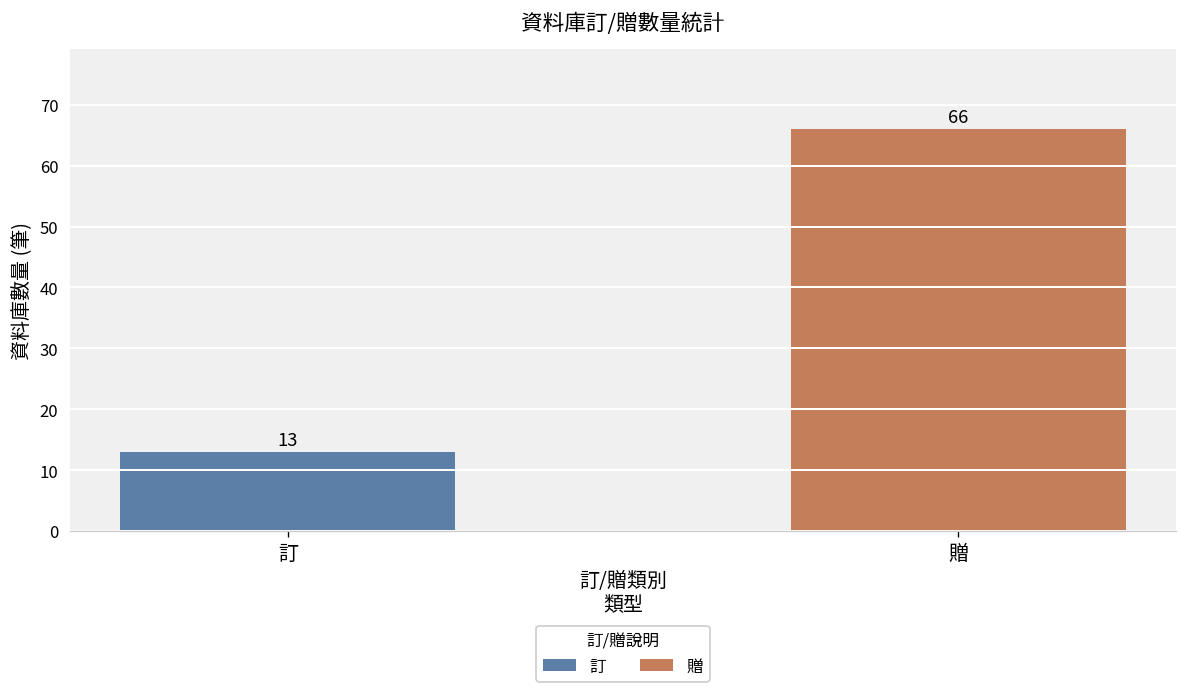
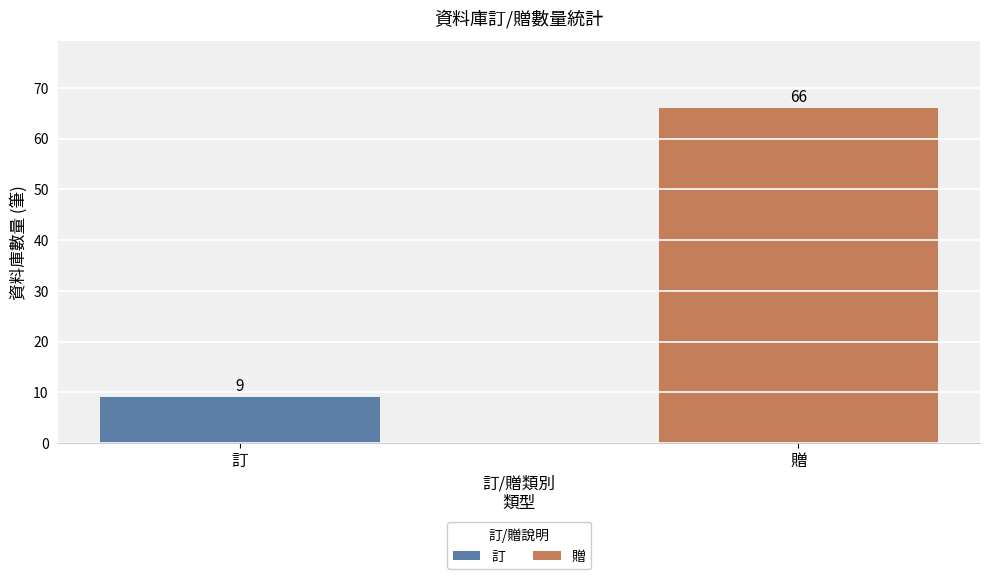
訂: 13 -> 9
